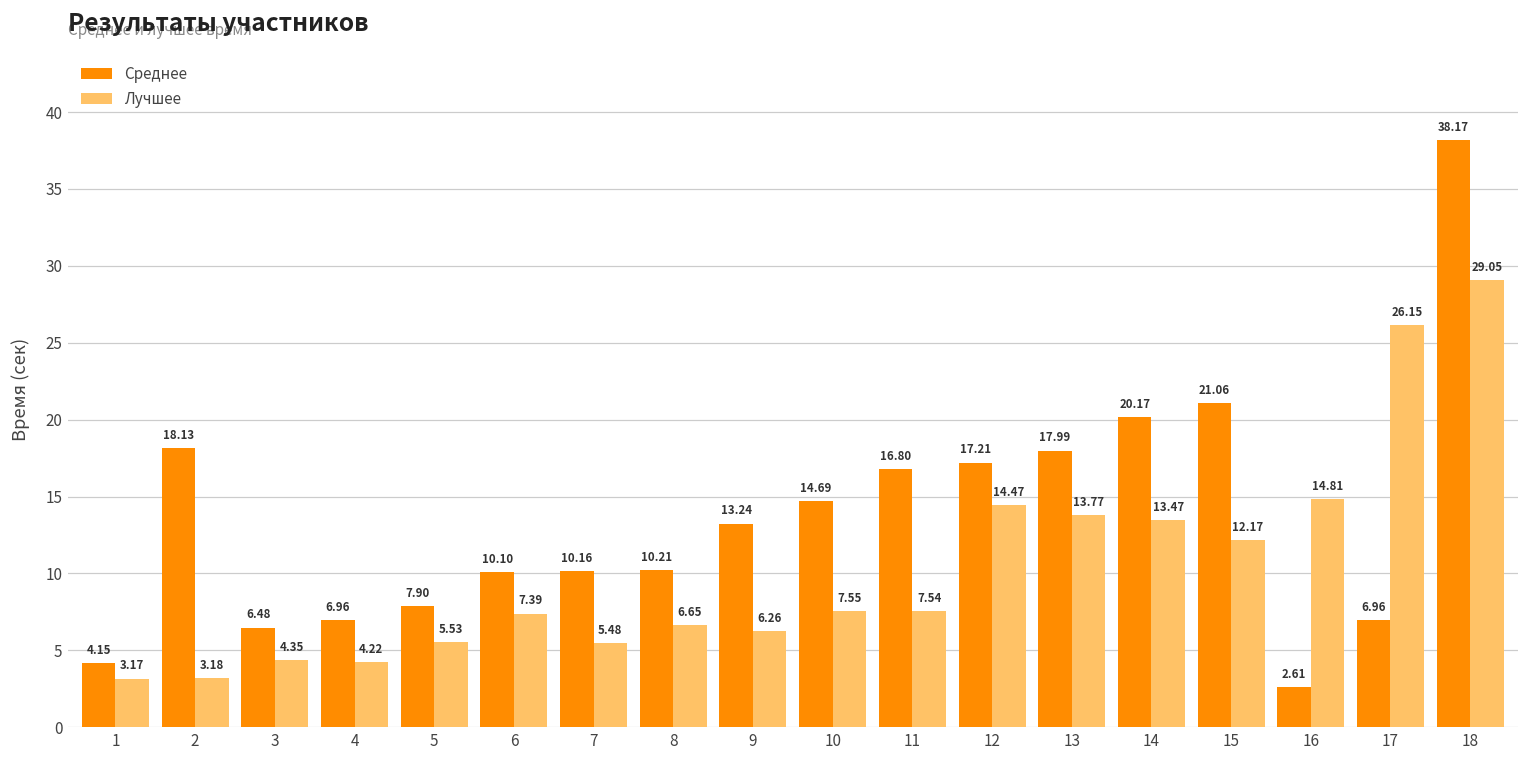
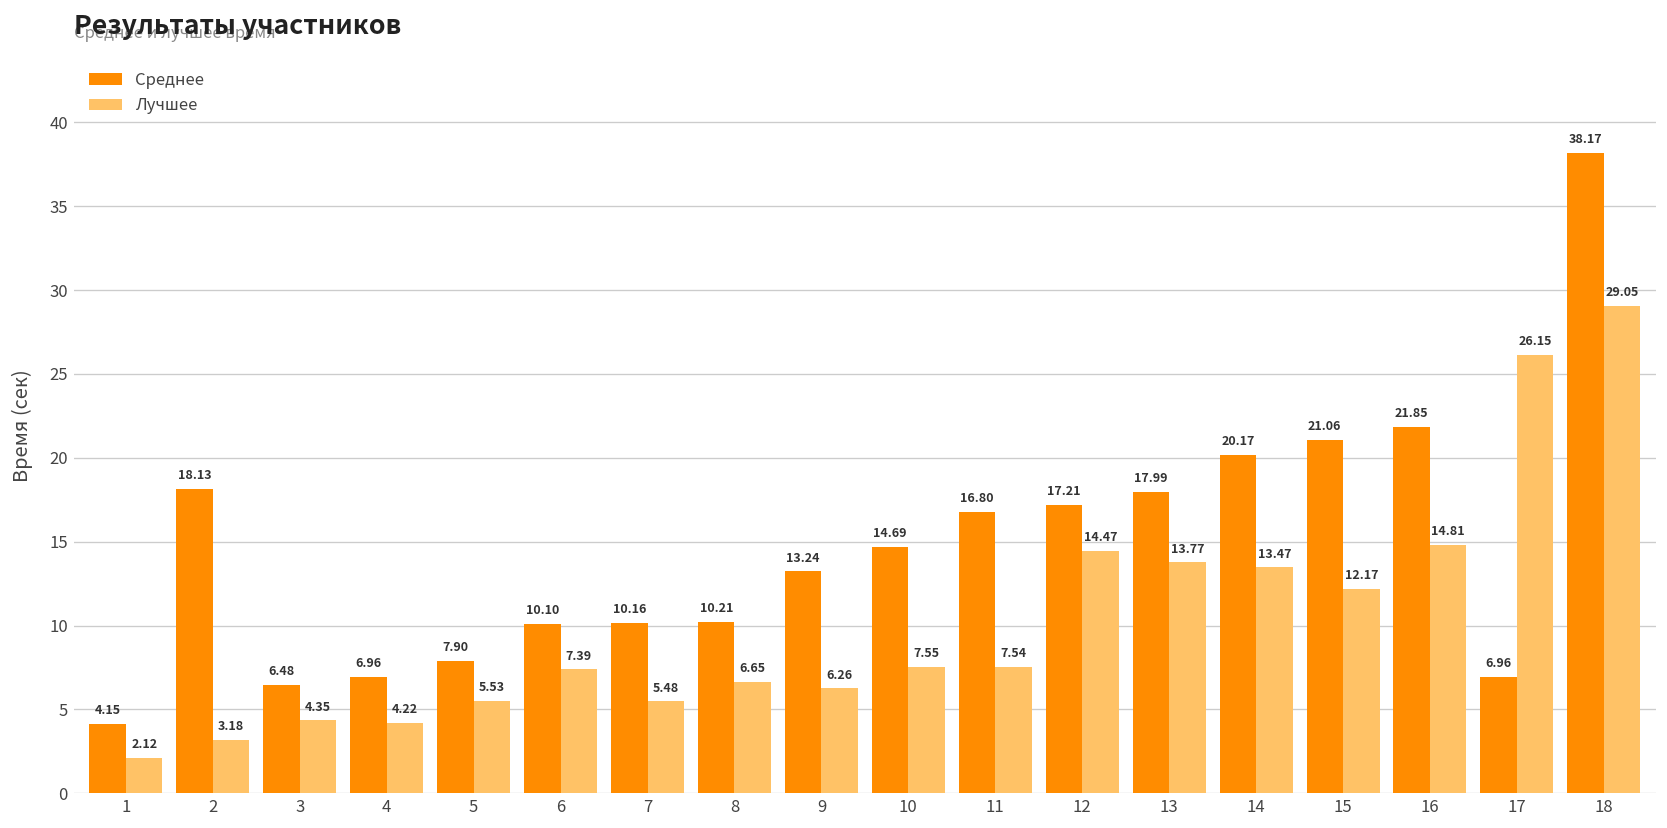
Лучшее, 1: 3.17 -> 2.12
Среднее, 16: 2.61 -> 21.85
